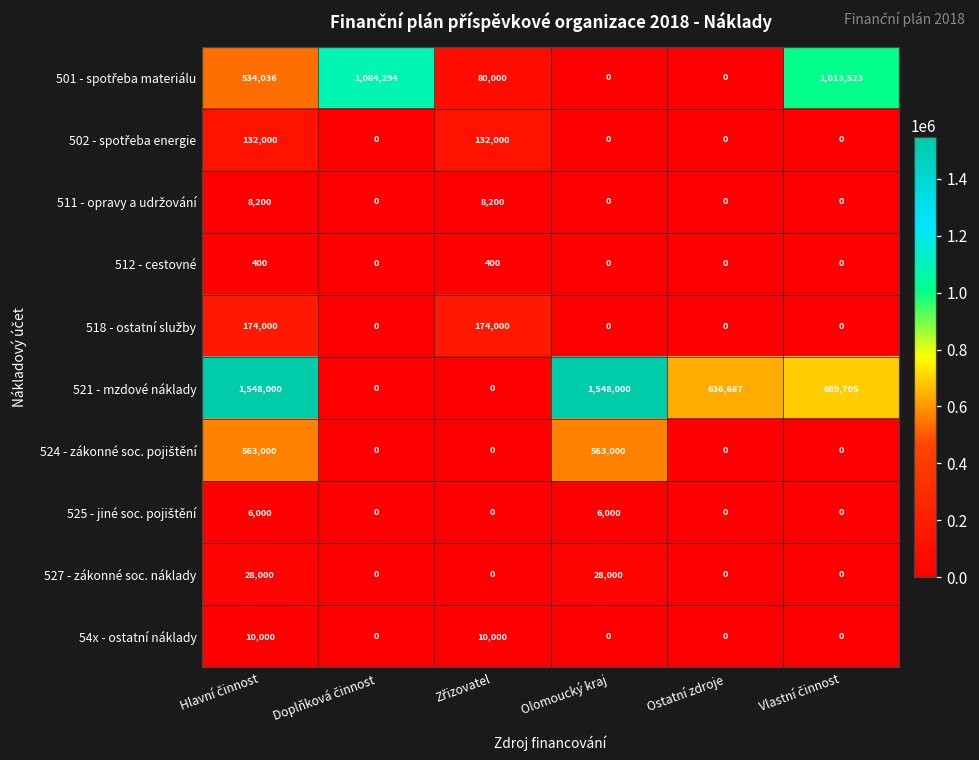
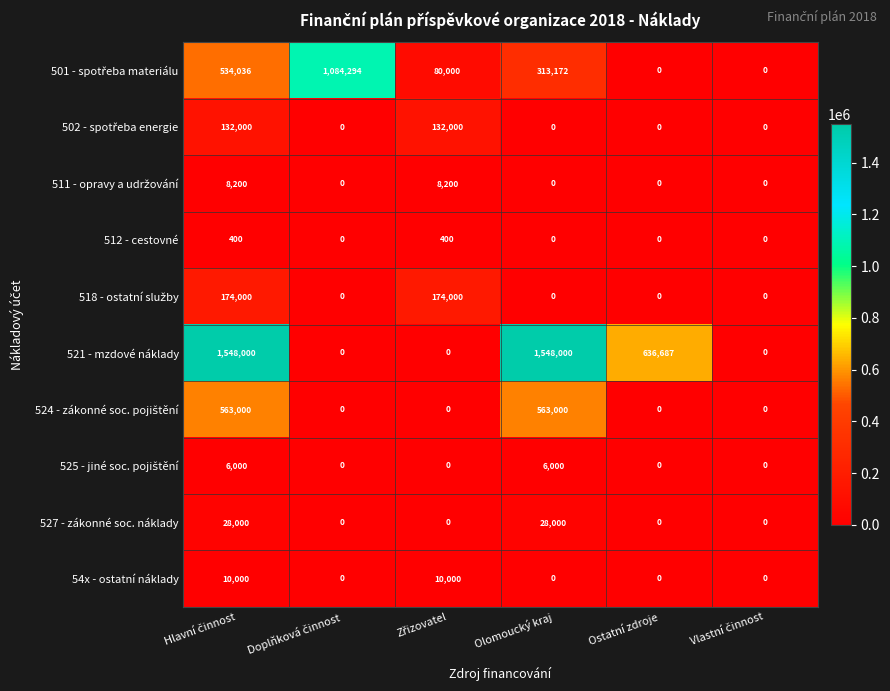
501 - spotřeba materiálu, Olomoucký kraj: 0 -> 313,172
501 - spotřeba materiálu, Vlastní činnost: 1,013,523 -> 0
521 - mzdové náklady, Vlastní činnost: 689,705 -> 0
